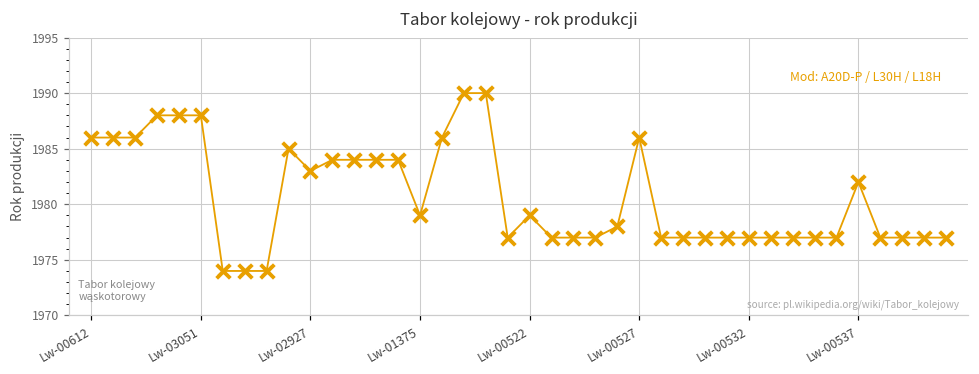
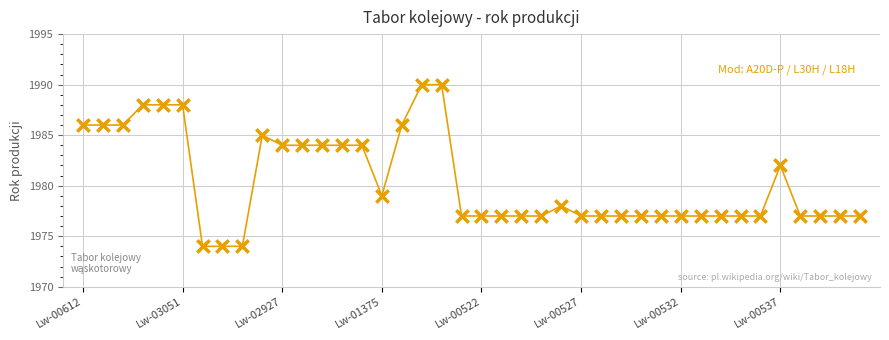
Lw-02927: 1983 -> 1984
Lw-00522: 1979 -> 1977
Lw-00527: 1986 -> 1977
